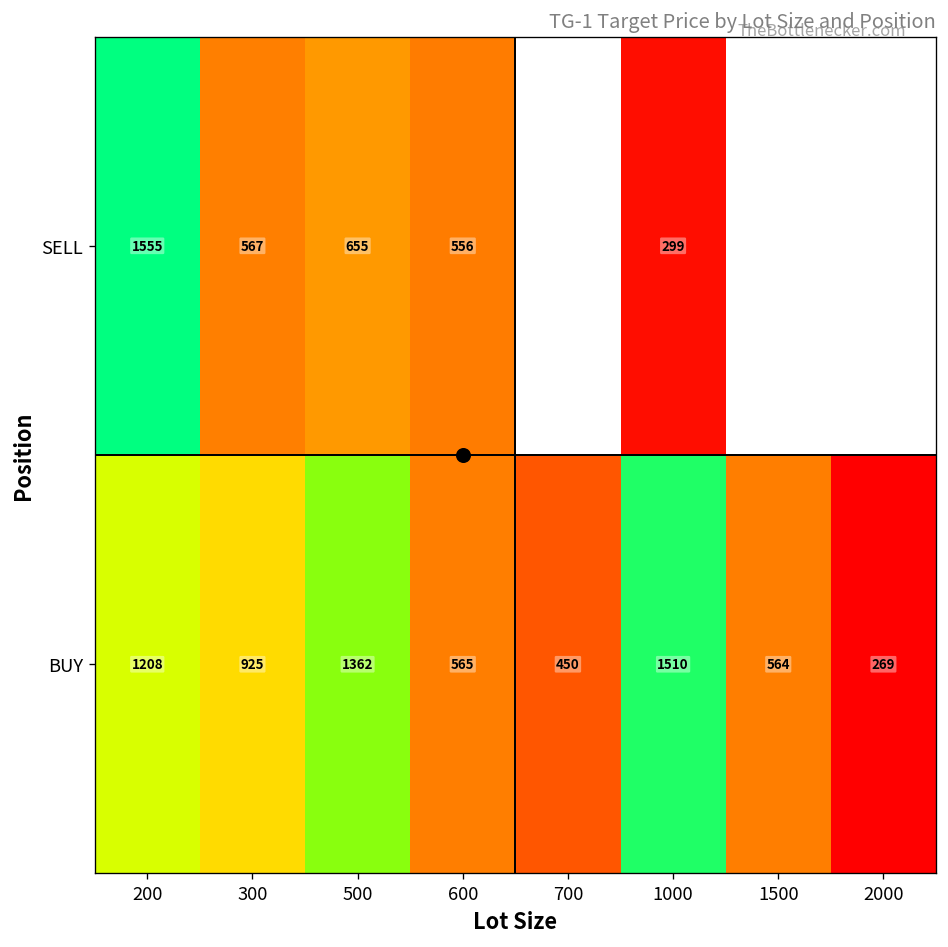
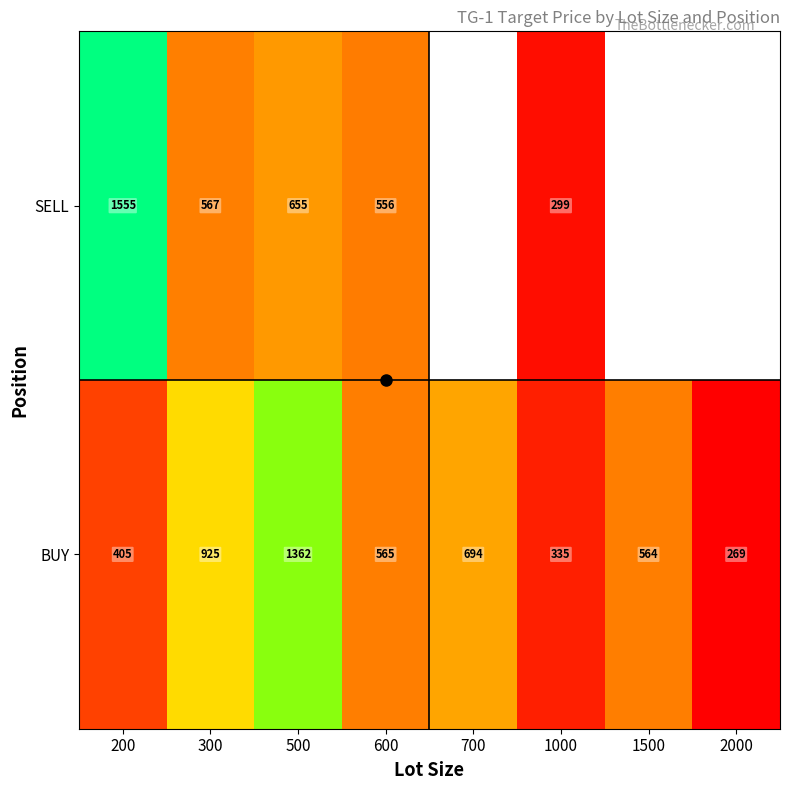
BUY, 200: 1208 -> 405
BUY, 700: 450 -> 694
BUY, 1000: 1510 -> 335
